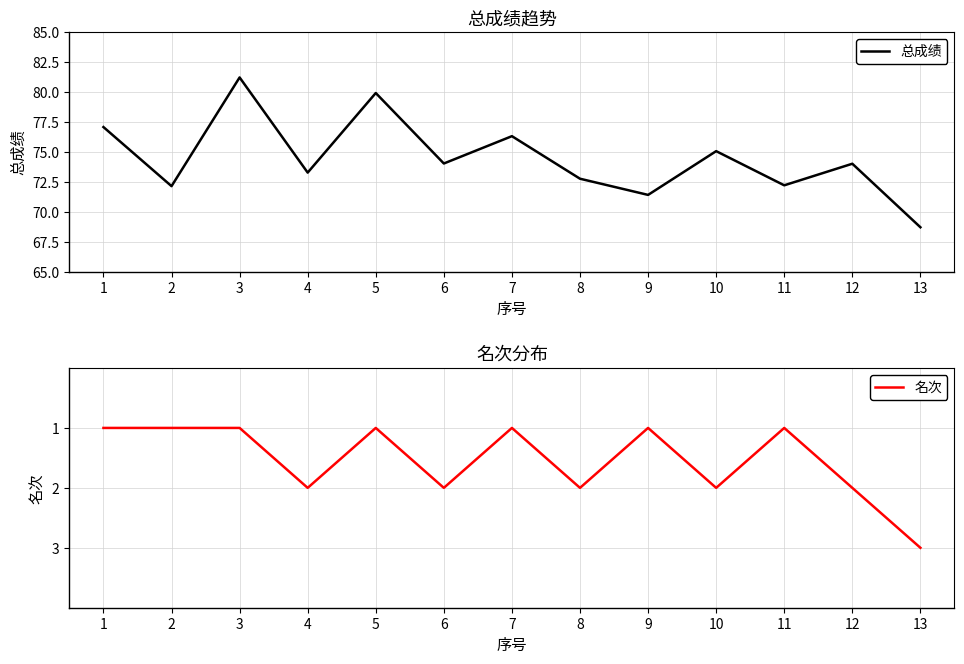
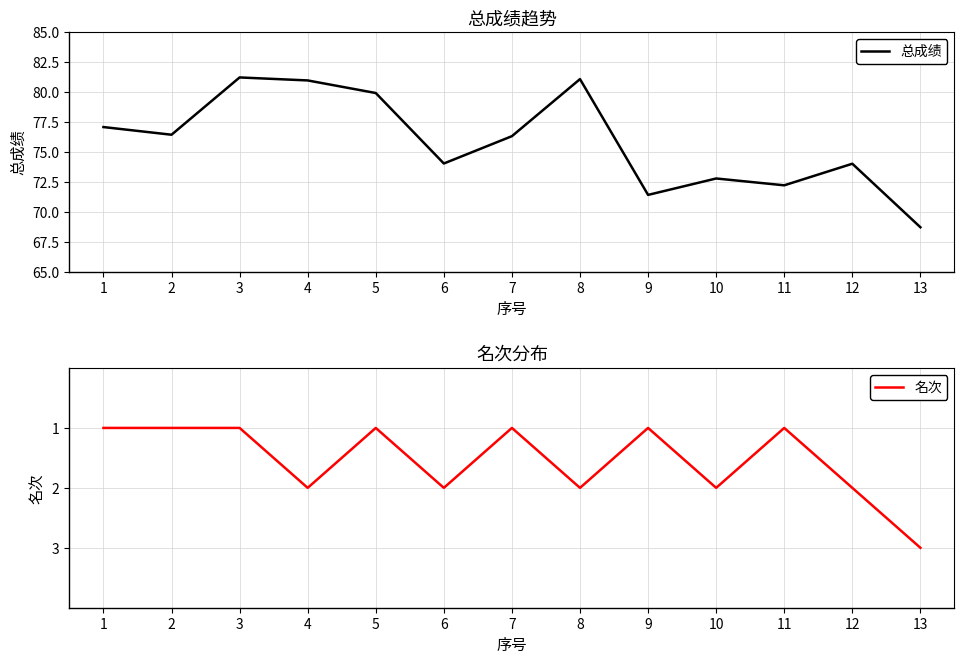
总成绩趋势, 2: 72.1 -> 76.4
总成绩趋势, 4: 73.3 -> 81.0
总成绩趋势, 8: 72.8 -> 81.1
总成绩趋势, 10: 75.1 -> 72.8
